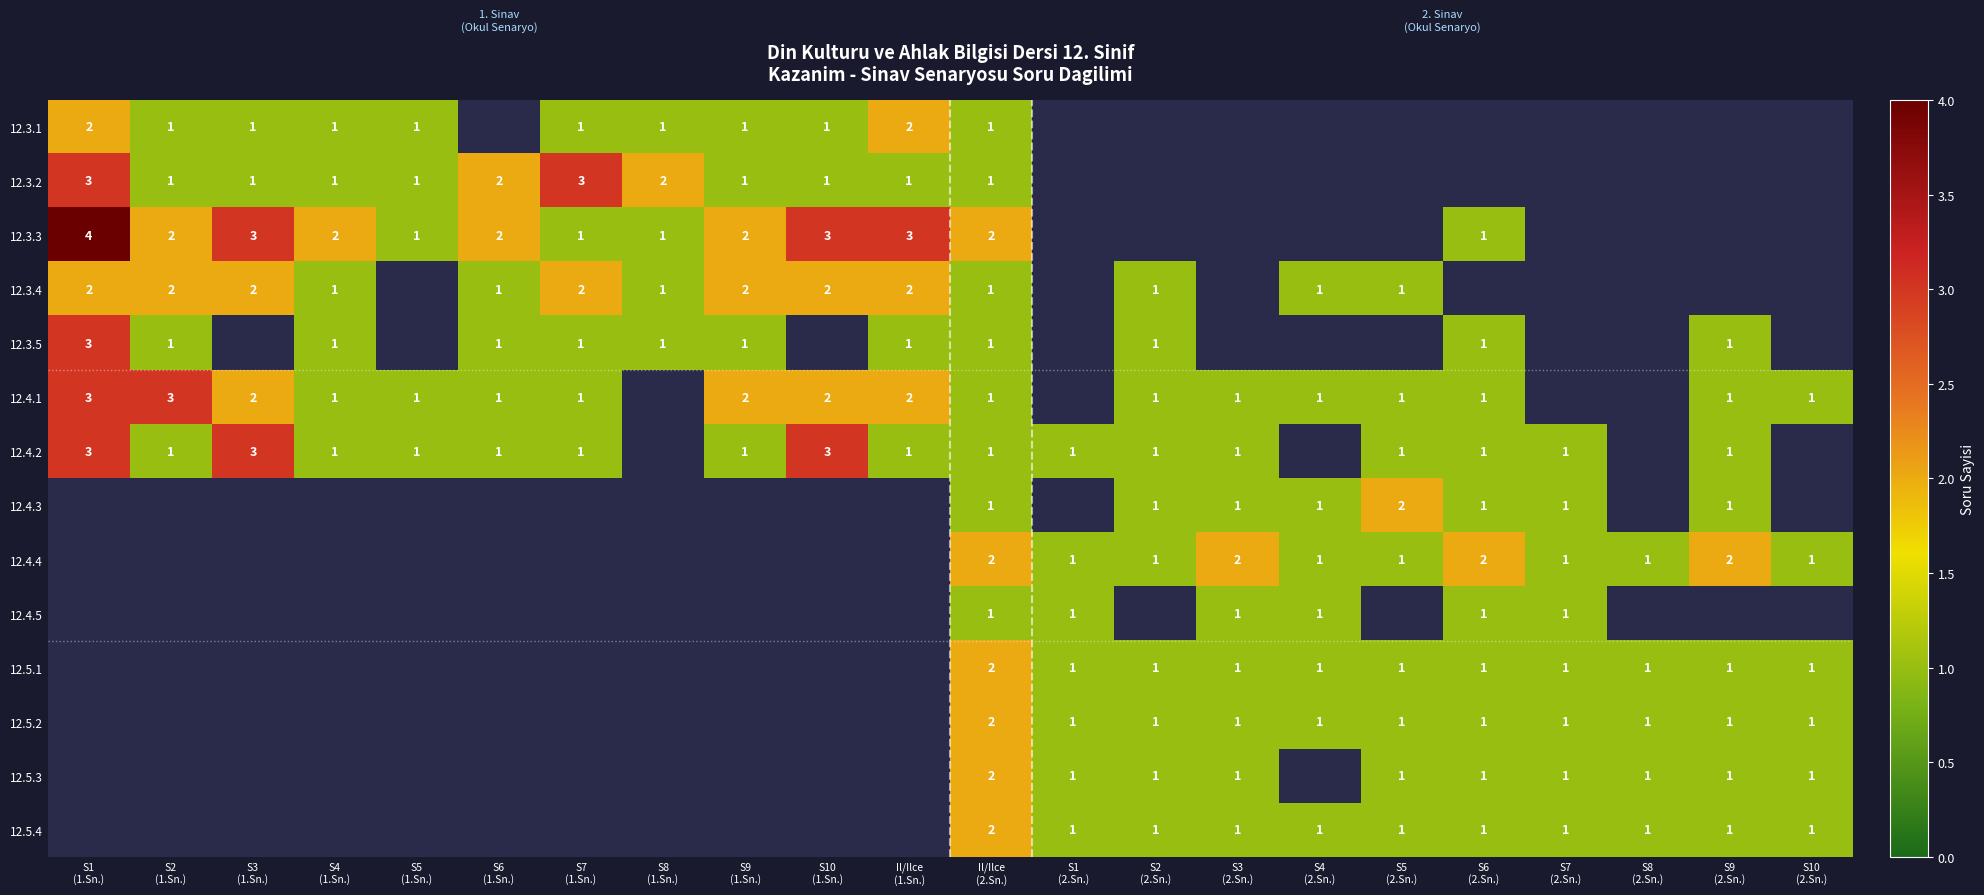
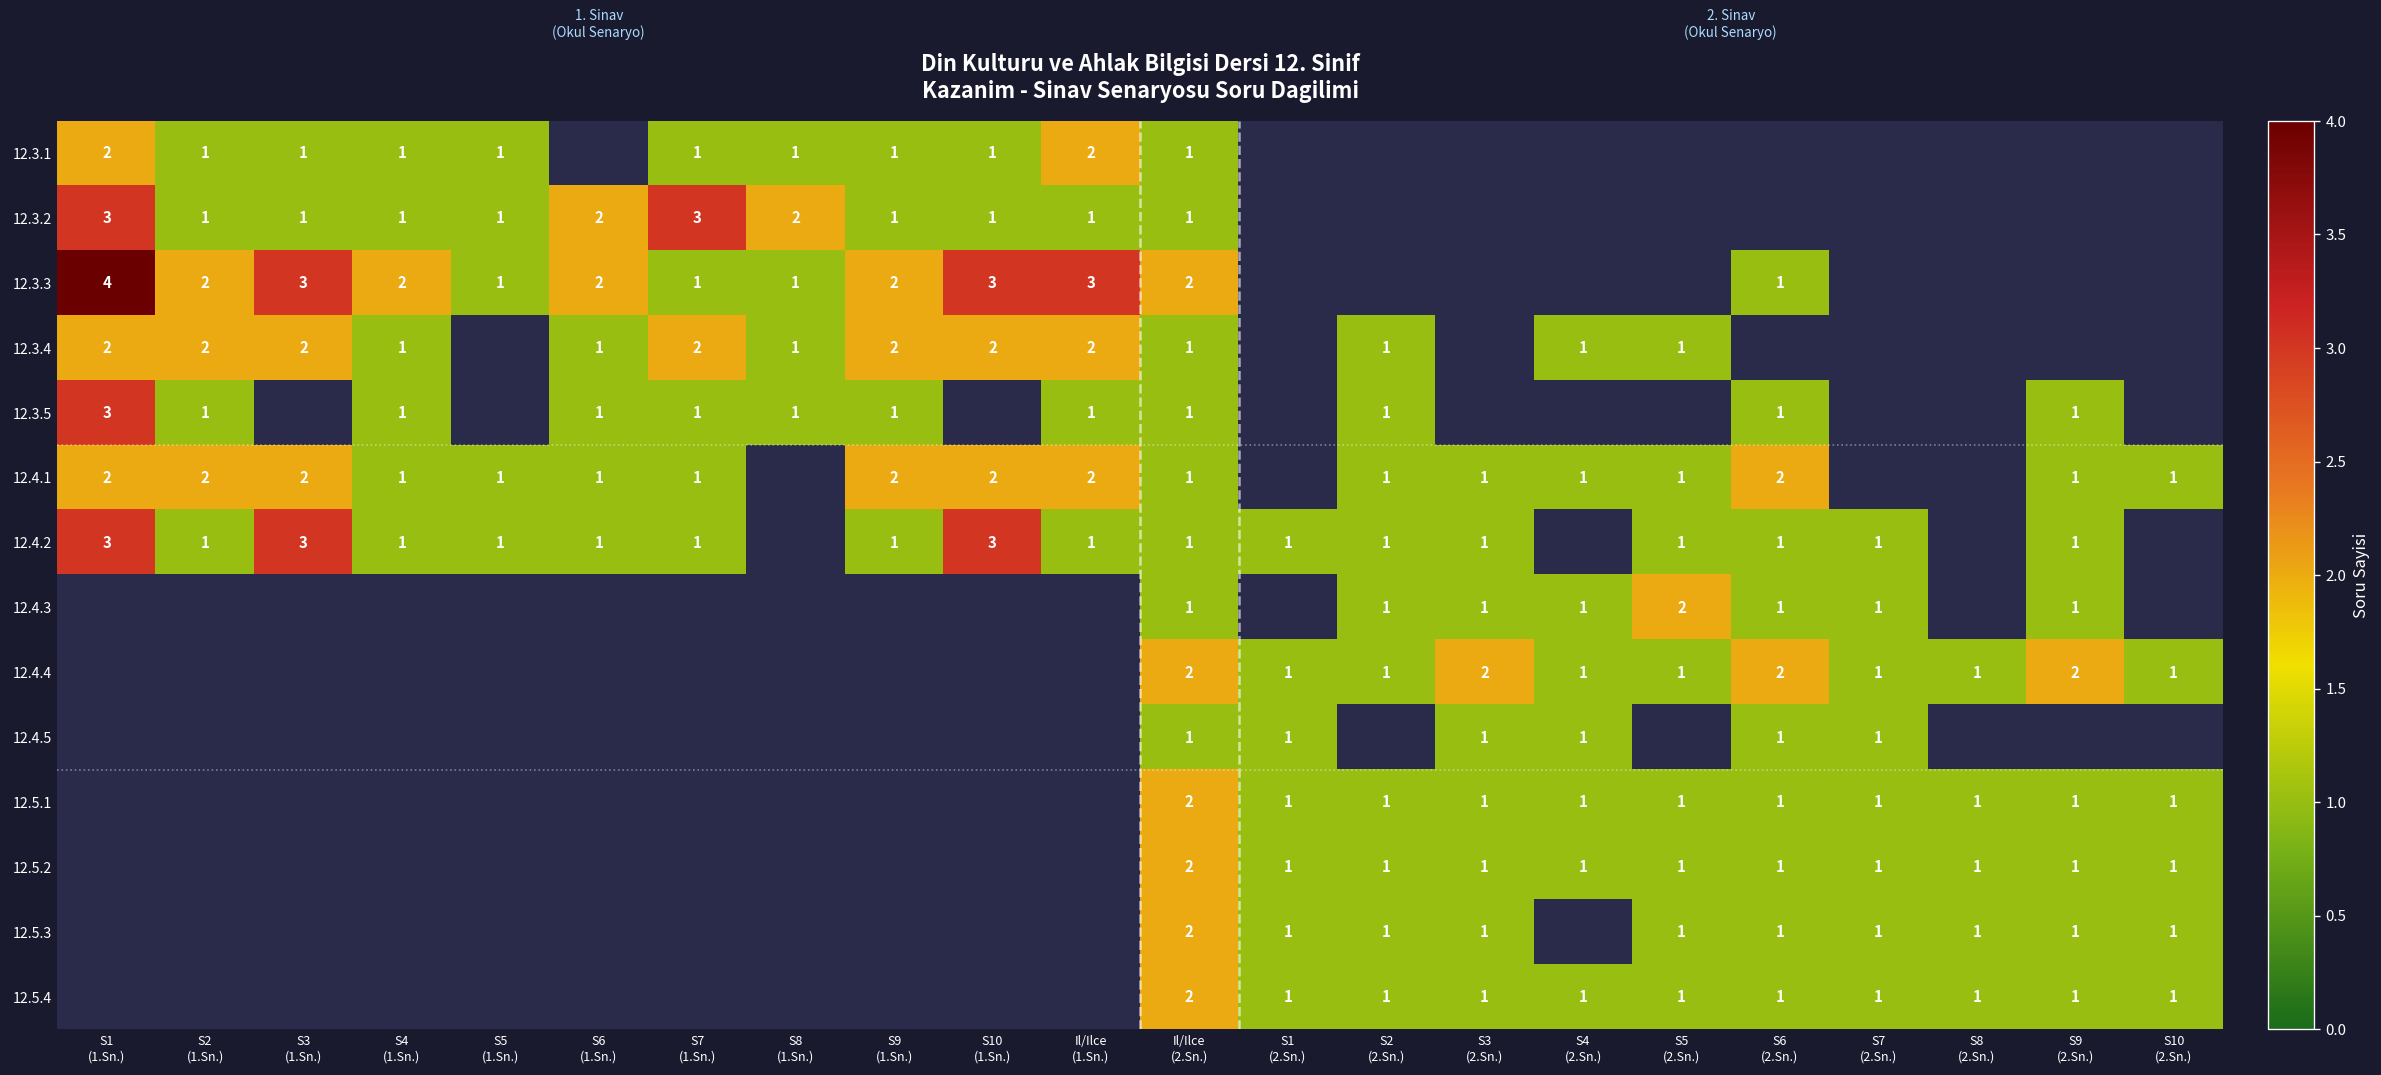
12.4.1, S1 (1.Sn.): 3 -> 2
12.4.1, S2 (1.Sn.): 3 -> 2
12.4.1, S6 (2.Sn.): 1 -> 2
